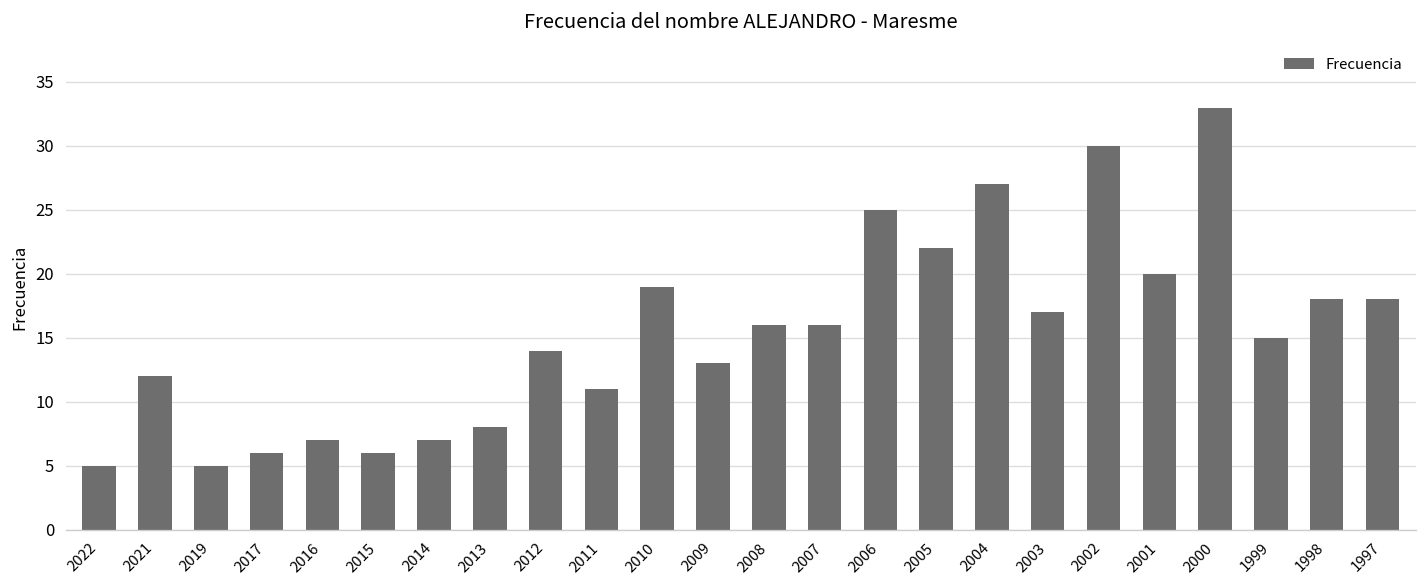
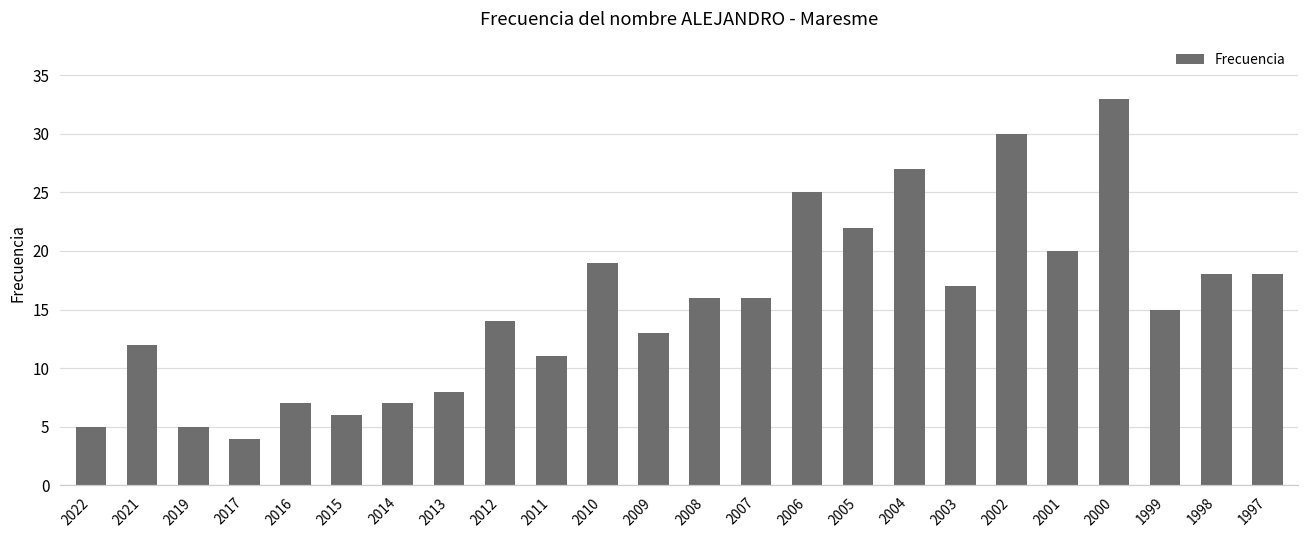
2017: 6 -> 4
